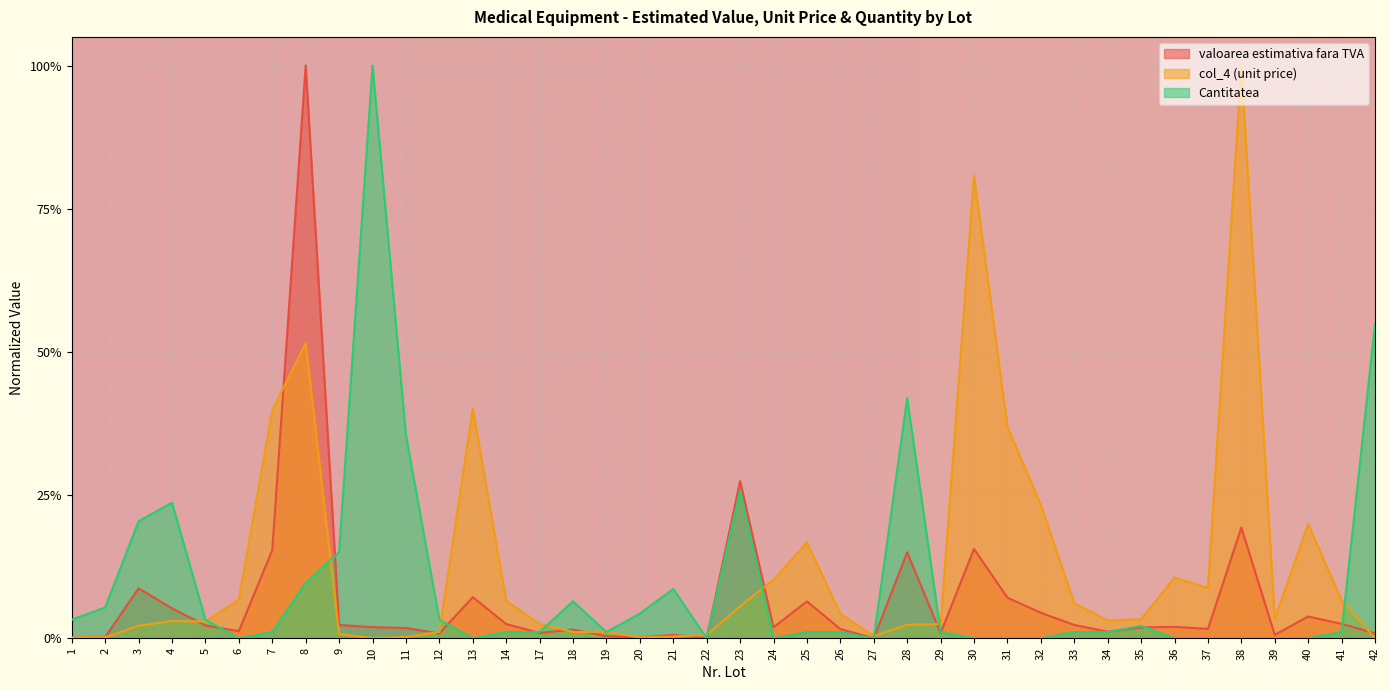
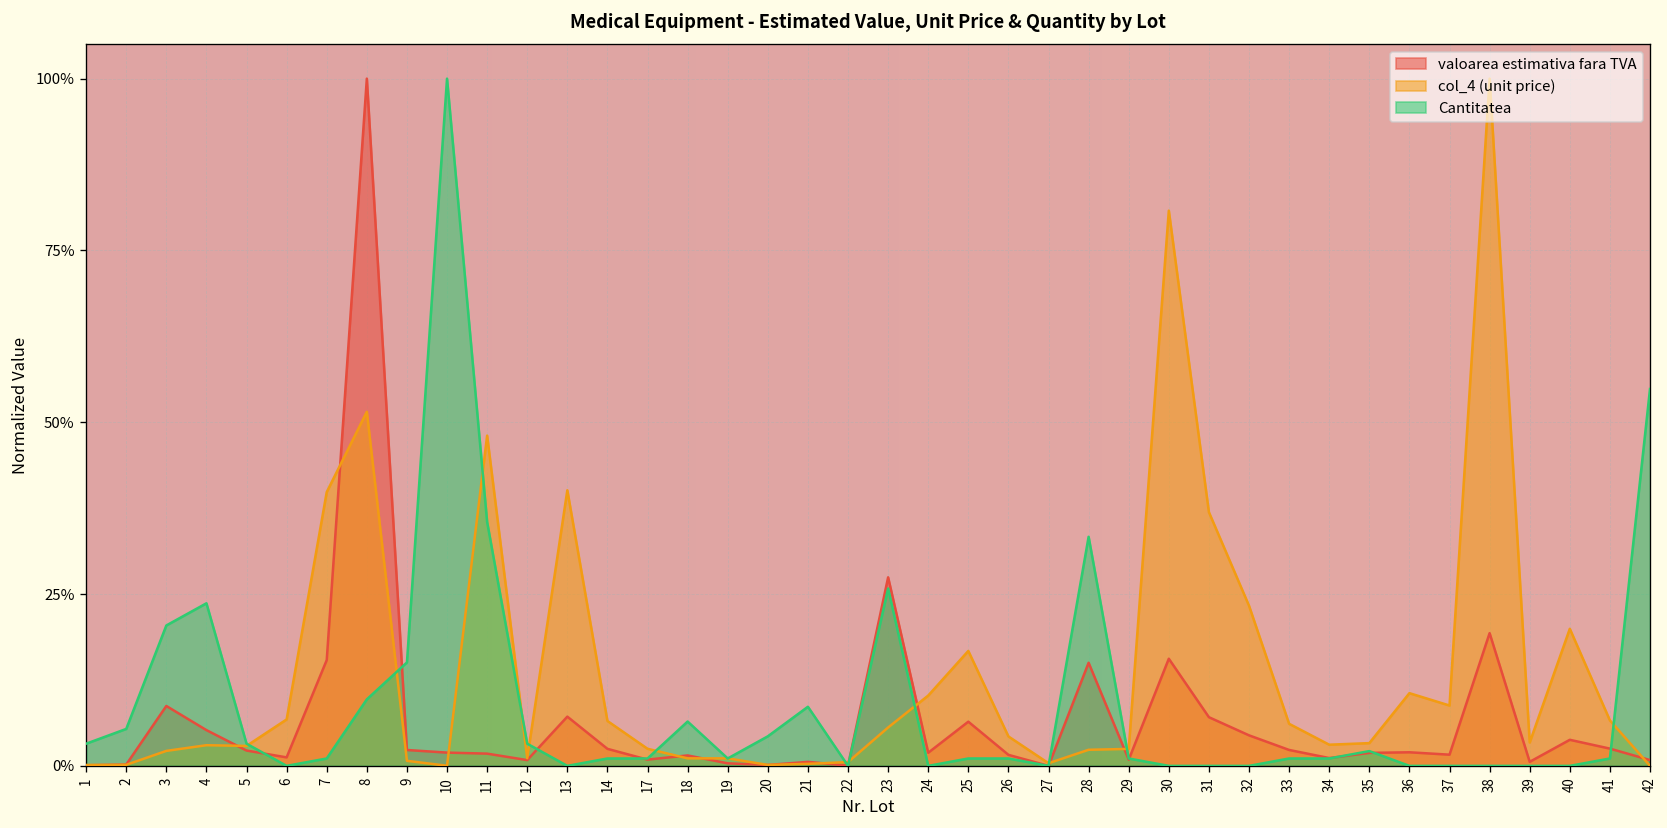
col_4 (unit price), 11: 0% -> 48%
Cantitatea, 28: 42% -> 33%
